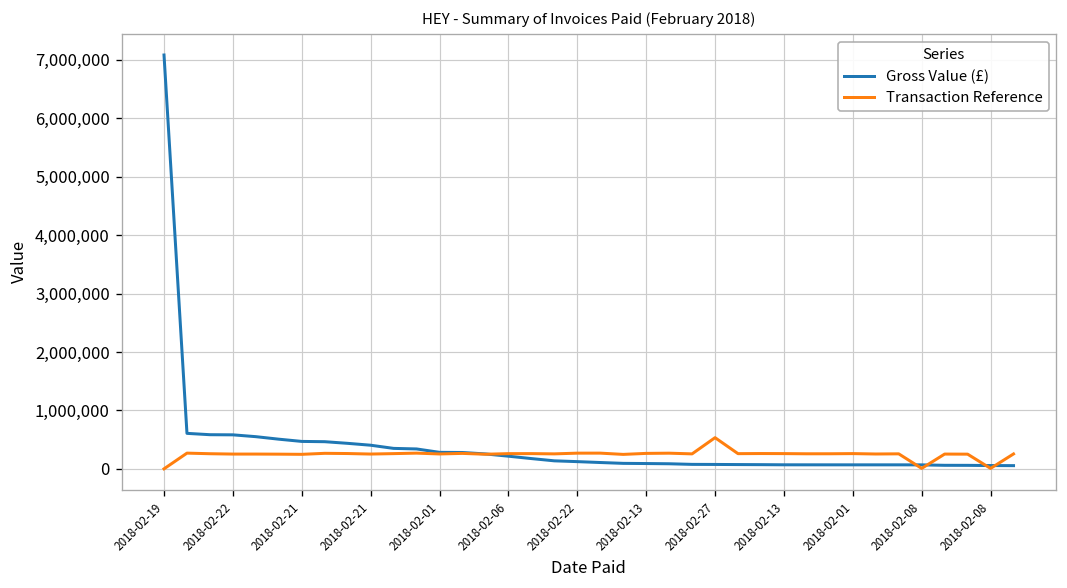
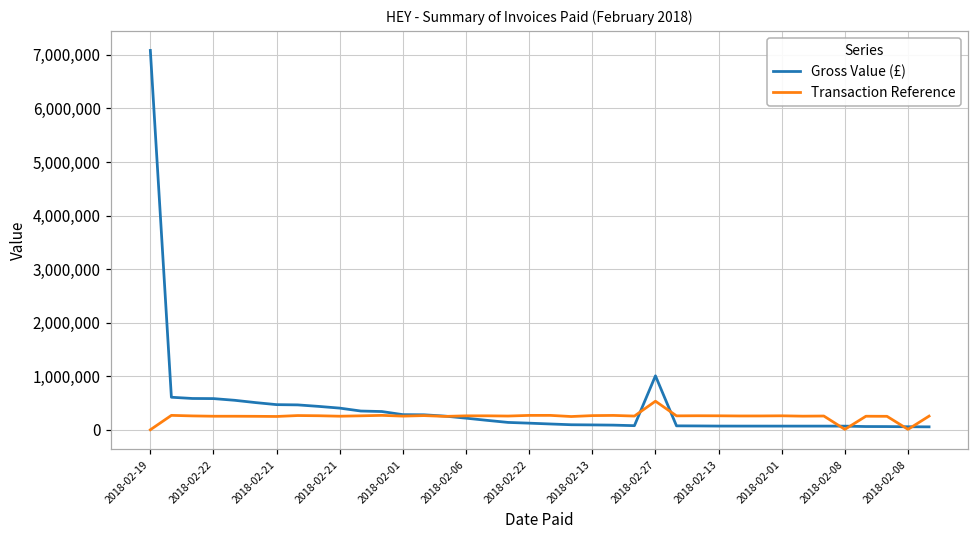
Gross Value (£), 2018-02-27: 100,000 -> 1,000,000
